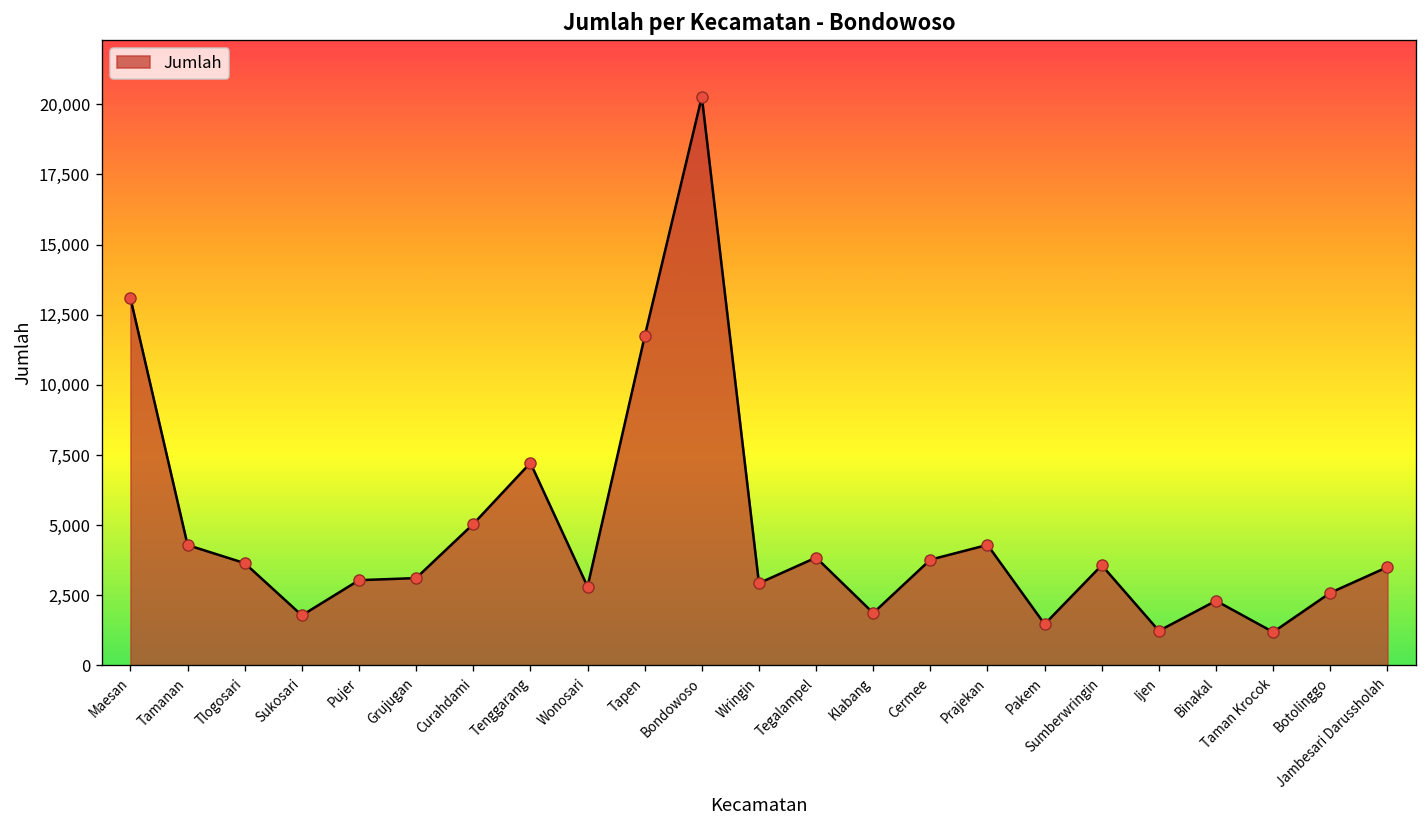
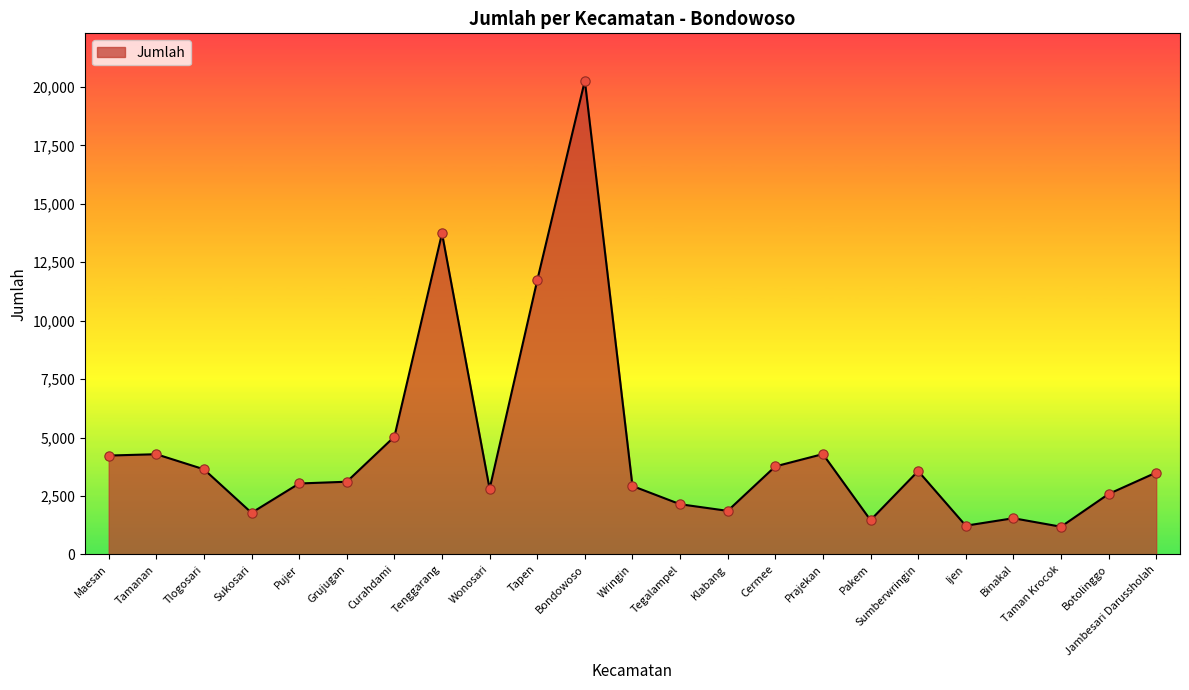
Maesan: 13,100 -> 4,200
Tenggarang: 7,200 -> 13,700
Tegalampel: 3,800 -> 2,200
Binakal: 2,300 -> 1,600
